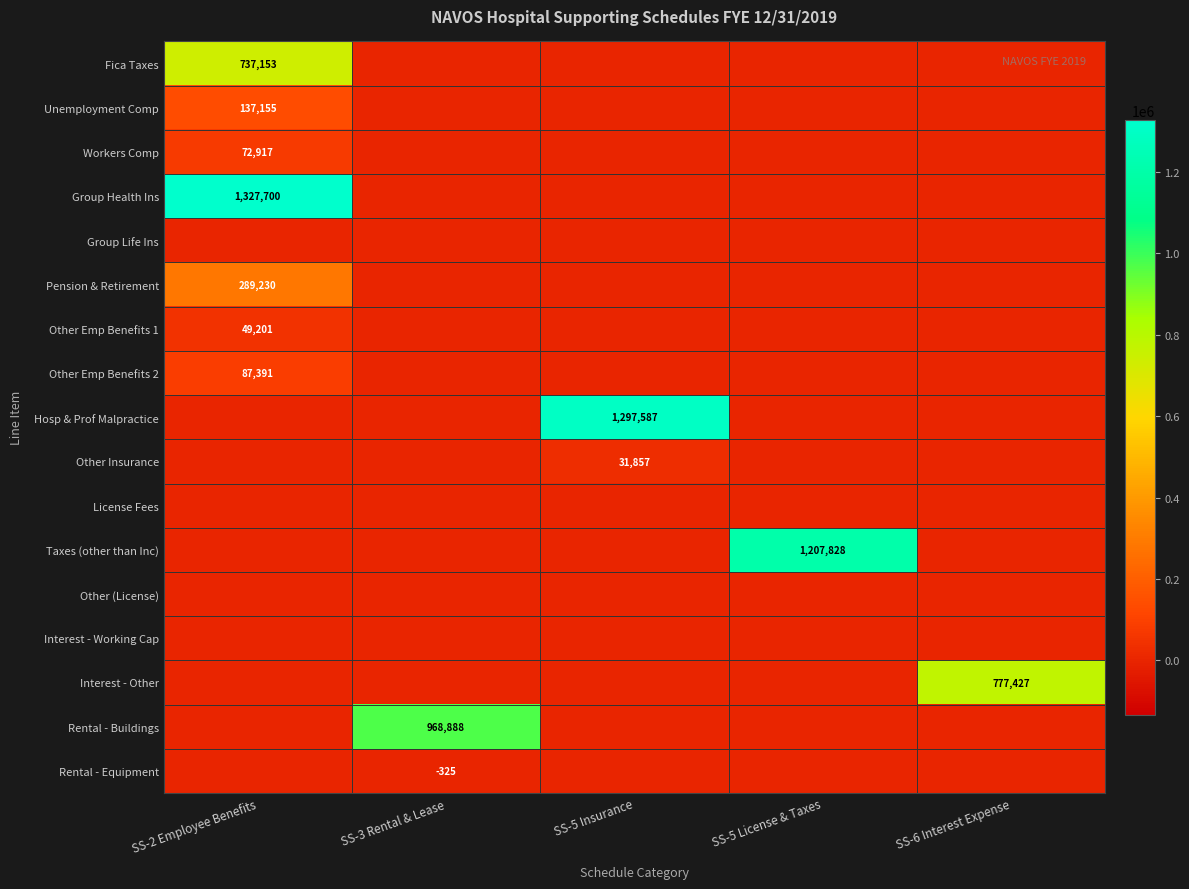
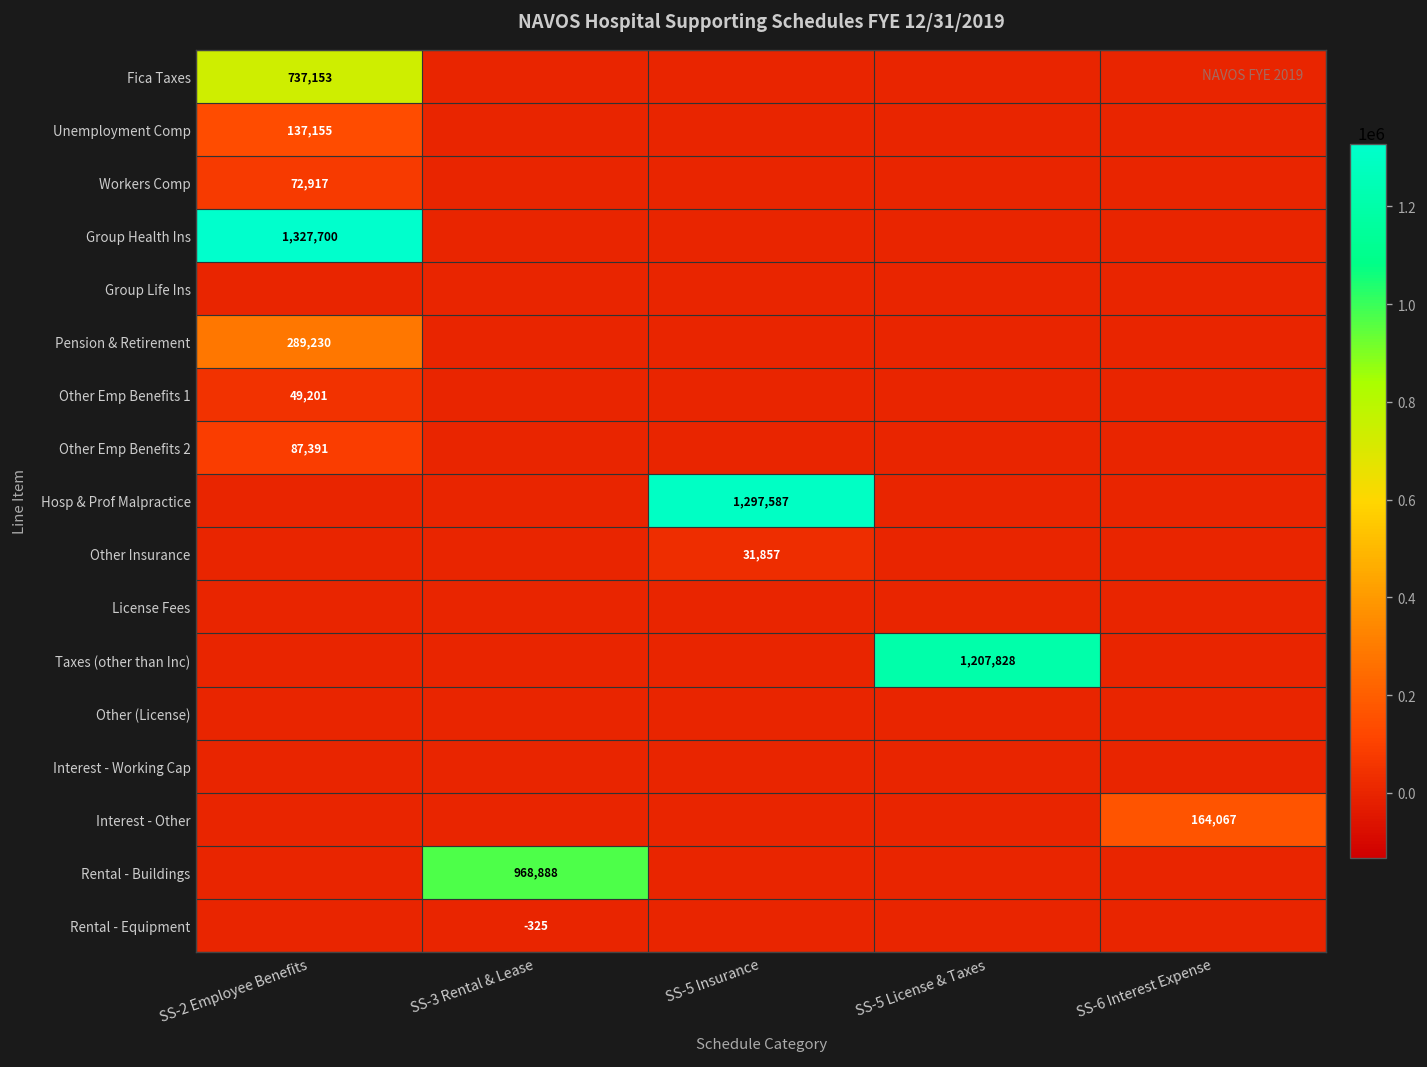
Interest - Other, SS-6 Interest Expense: 777,427 -> 164,067
